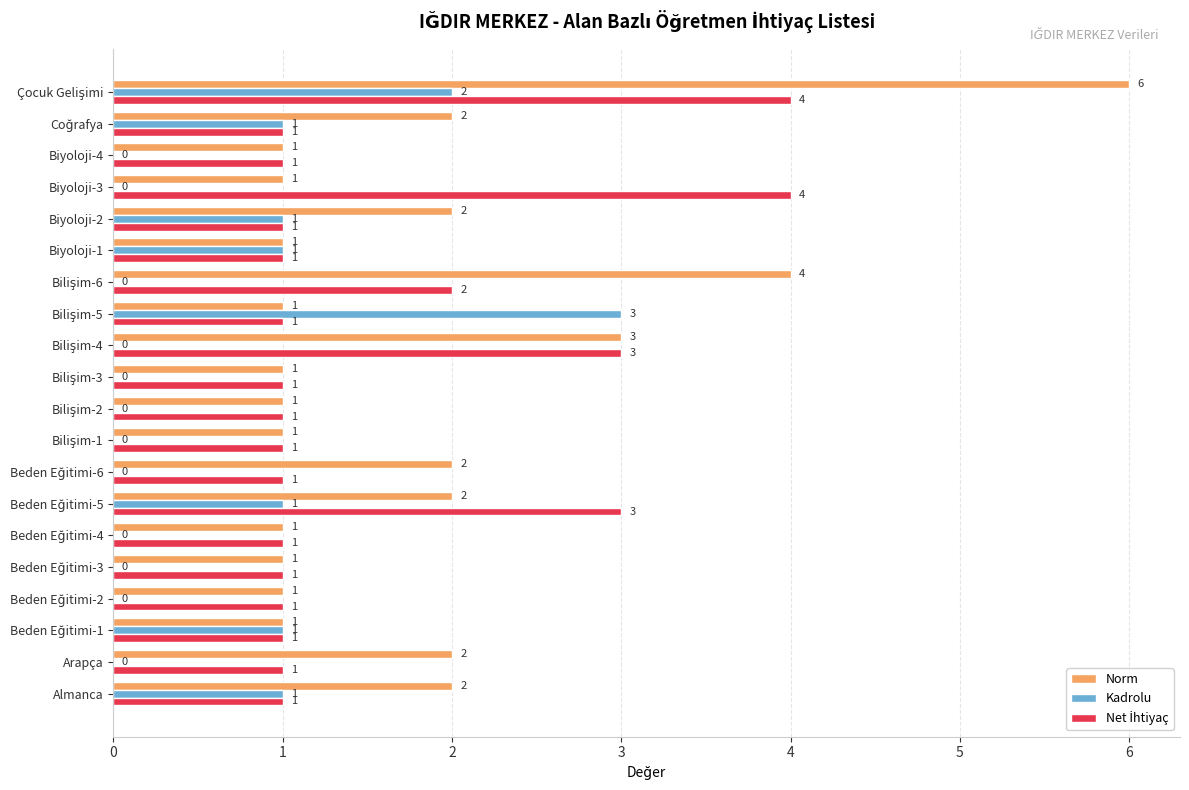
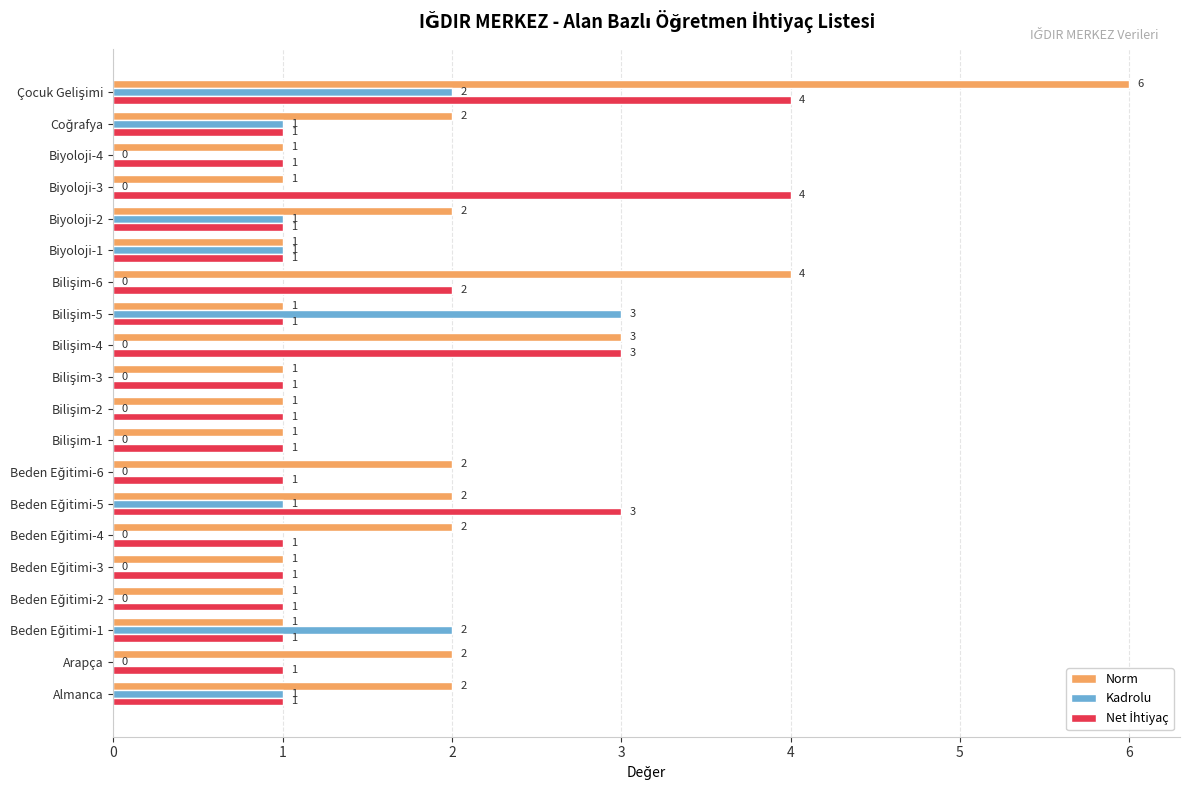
Norm, Beden Eğitimi-4: 1 -> 2
Kadrolu, Beden Eğitimi-1: 1 -> 2
